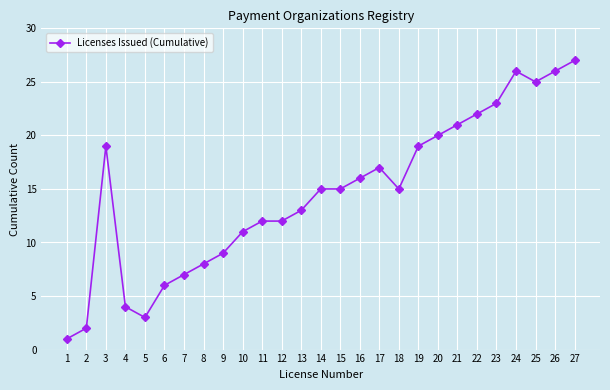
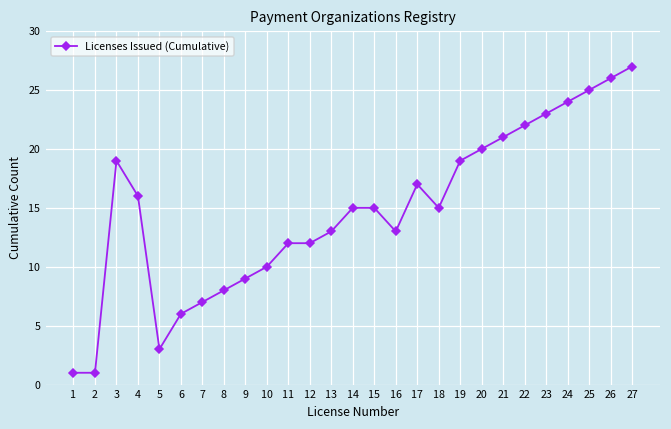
2: 2 -> 1
4: 4 -> 16
10: 11 -> 10
16: 16 -> 13
24: 26 -> 24
